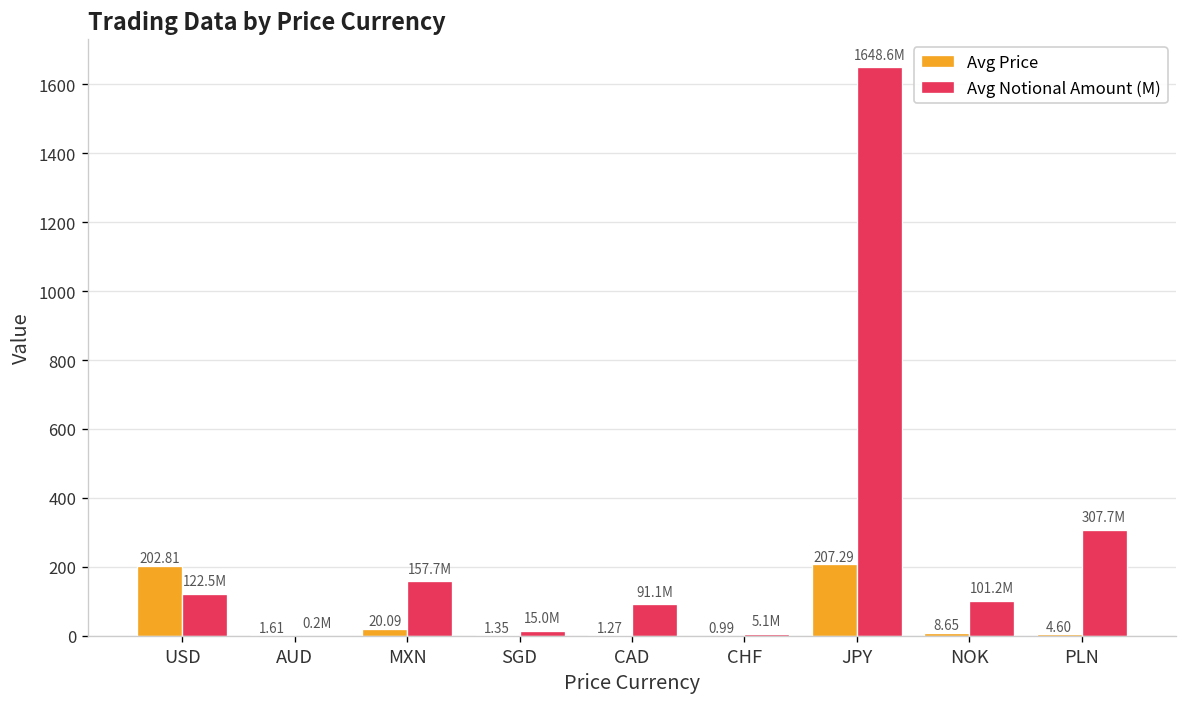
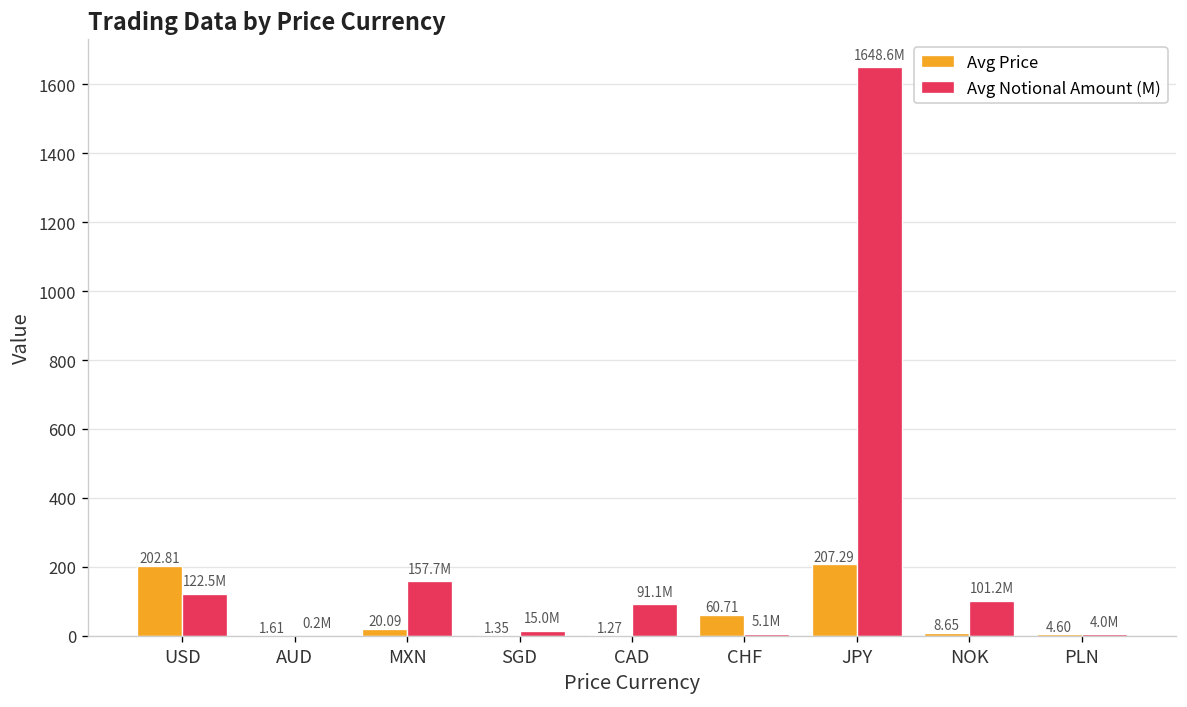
Avg Price, CHF: 0.99 -> 60.71
Avg Notional Amount (M), PLN: 307.7M -> 4.0M
